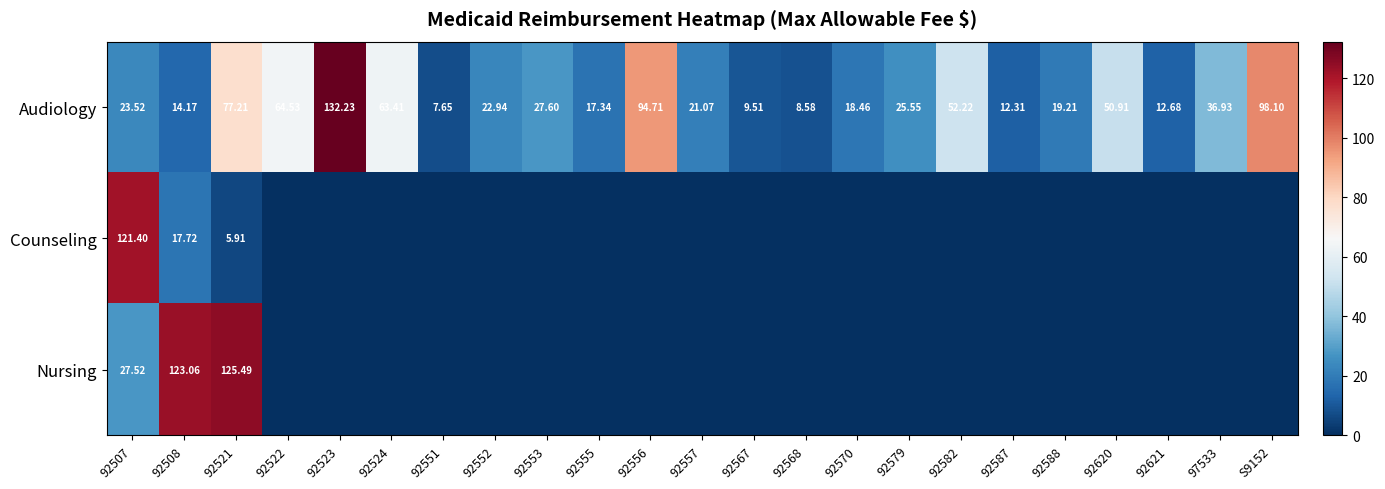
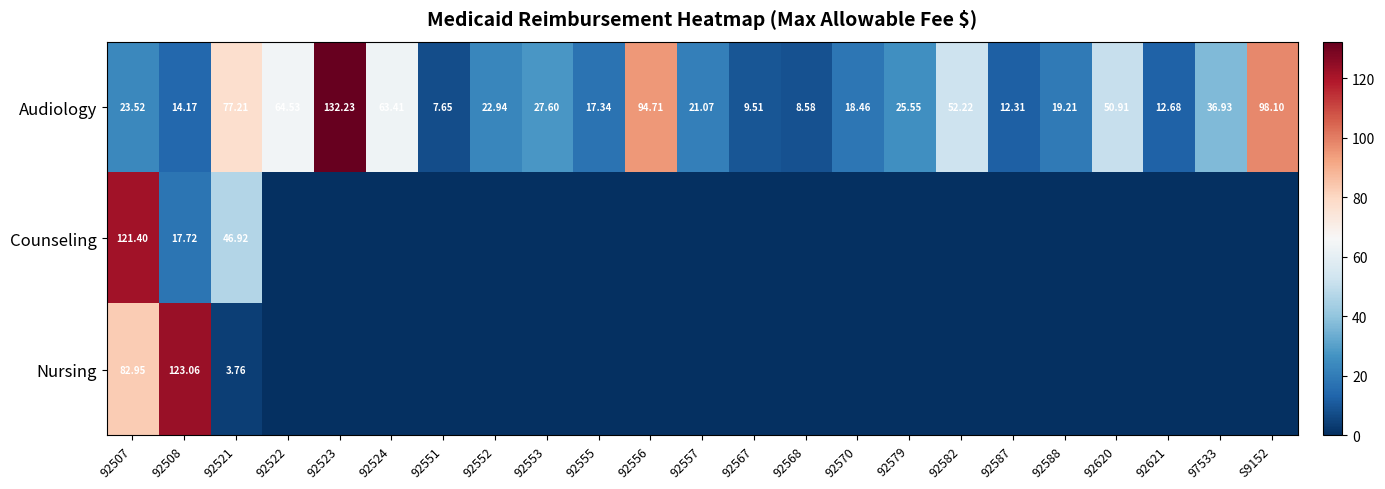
Counseling, 92521: 5.91 -> 46.92
Nursing, 92507: 27.52 -> 82.95
Nursing, 92521: 125.49 -> 3.76
